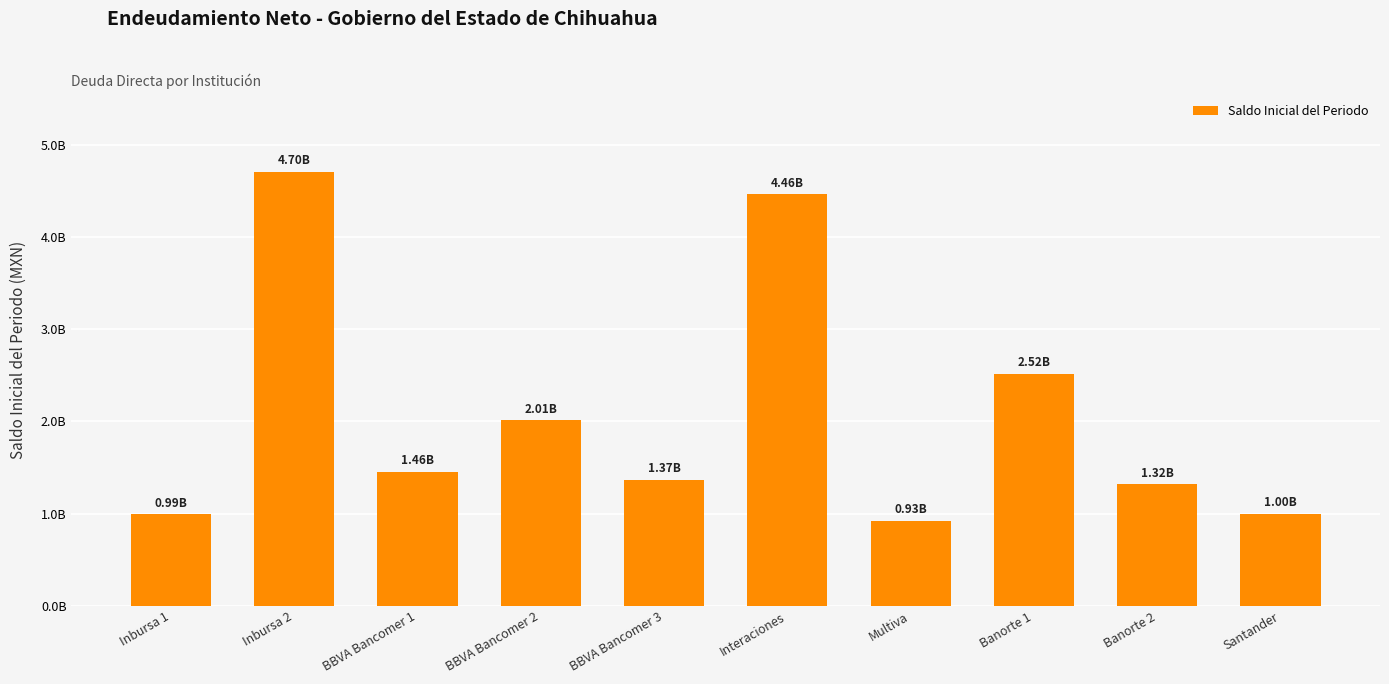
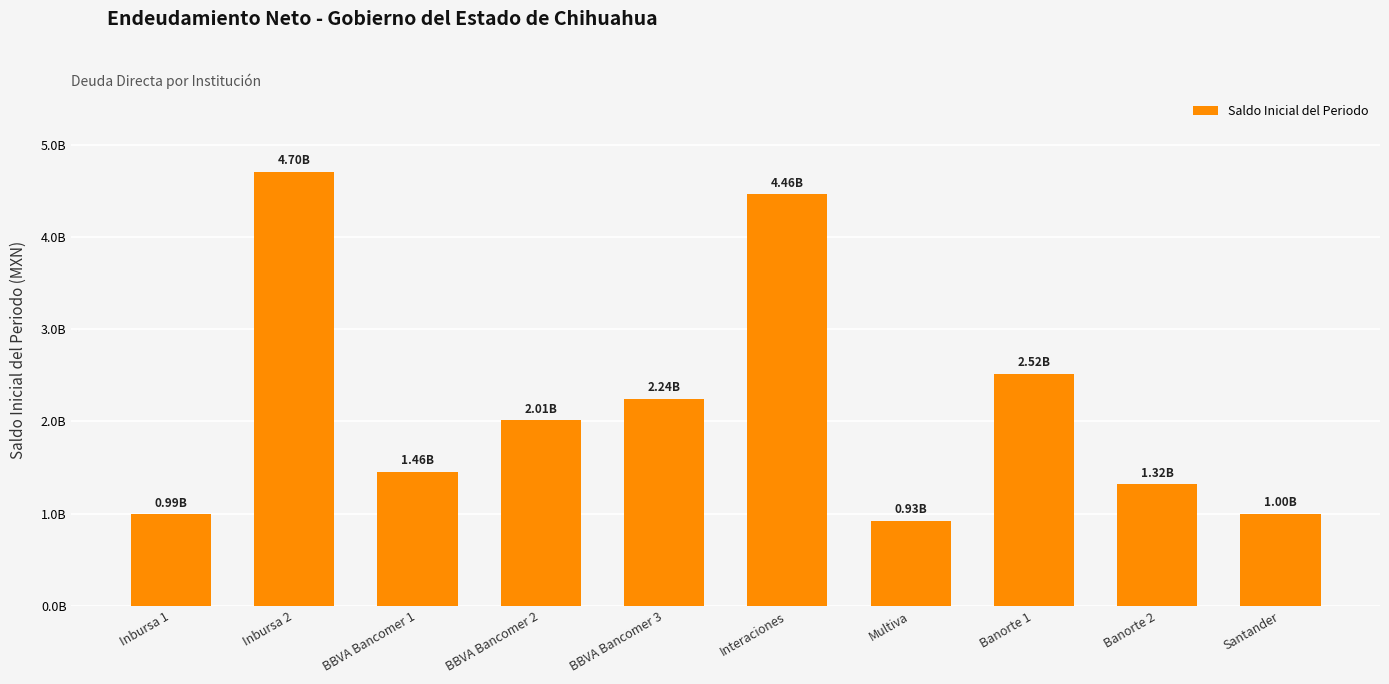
BBVA Bancomer 3: 1.37B -> 2.24B
